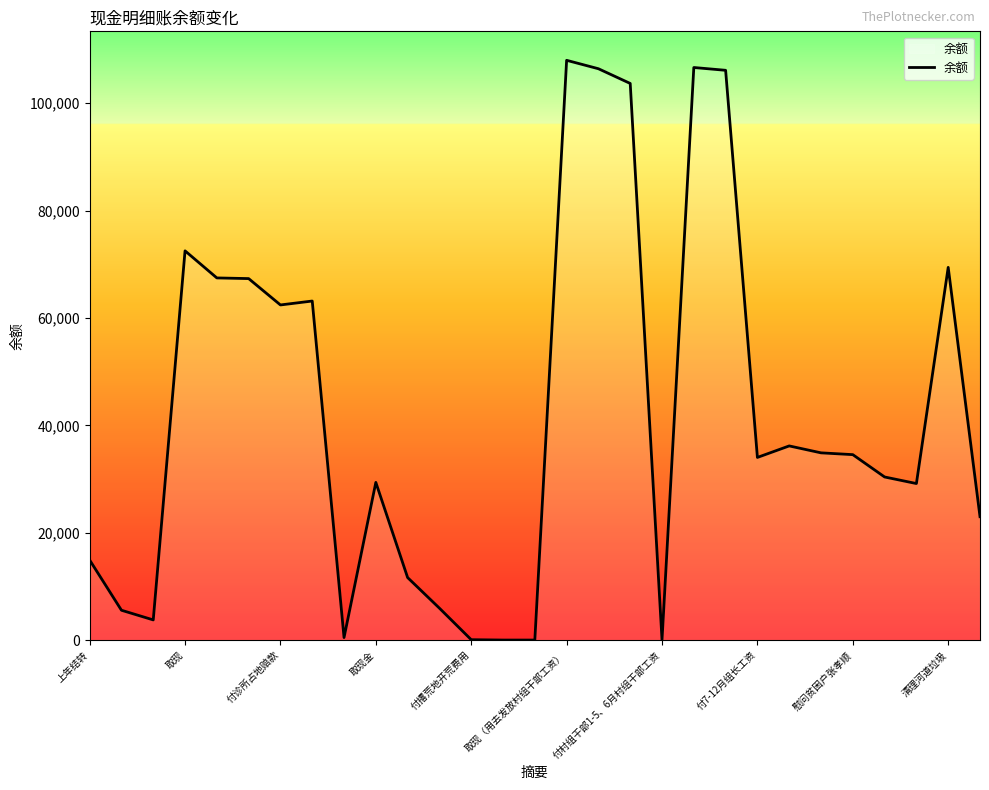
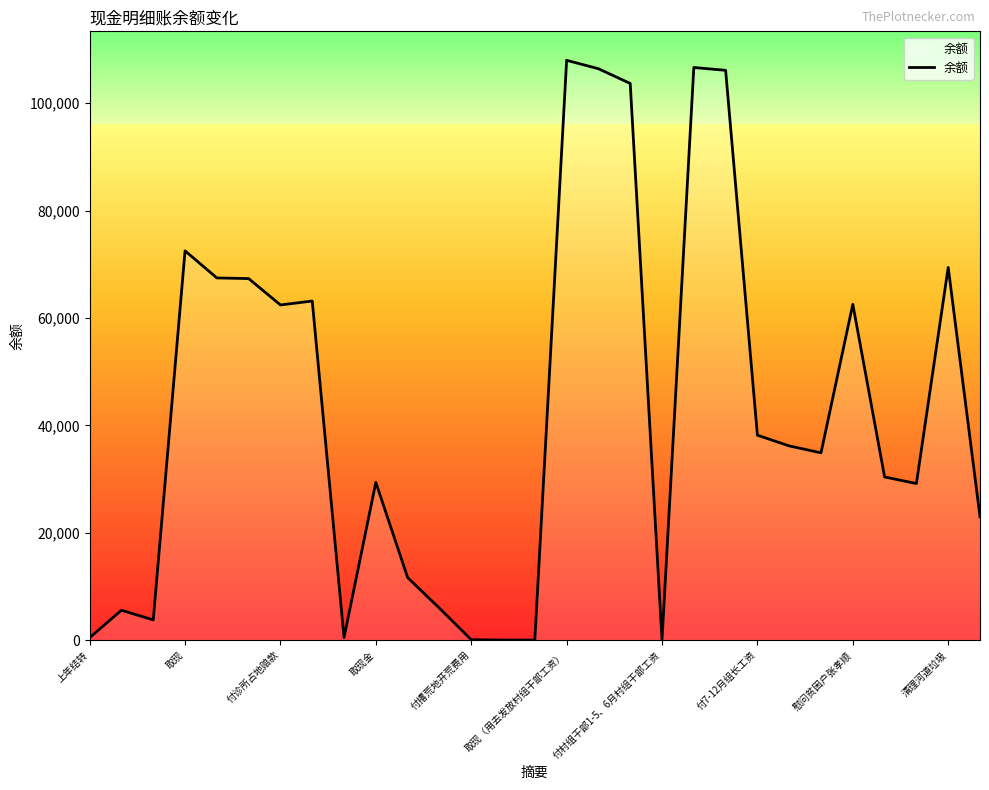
上年结转: 15,000 -> 0
付7-12月组长工资: 34,000 -> 38,000
慰问贫困户张孝顺: 35,000 -> 63,000
